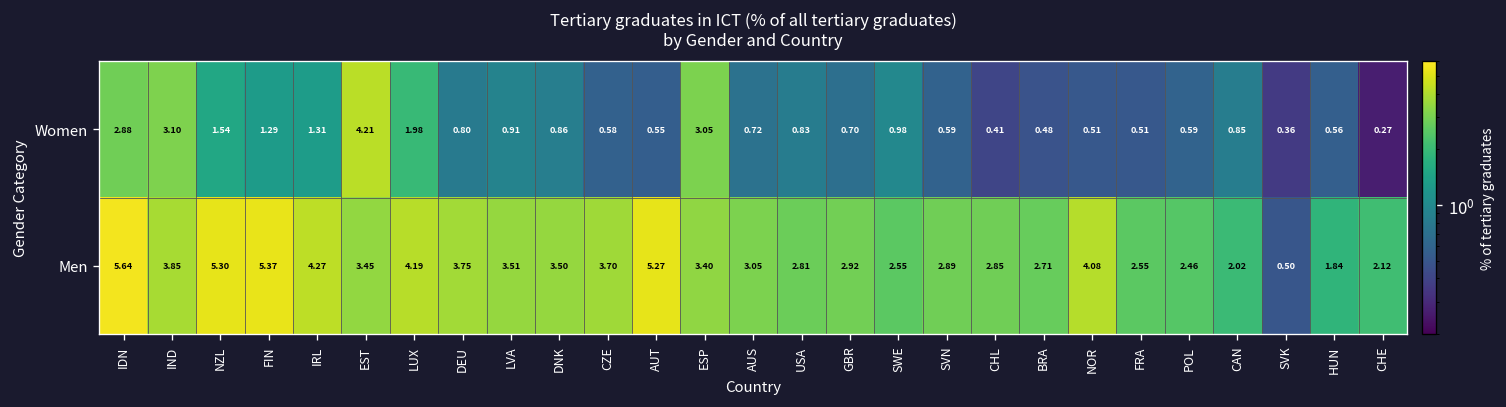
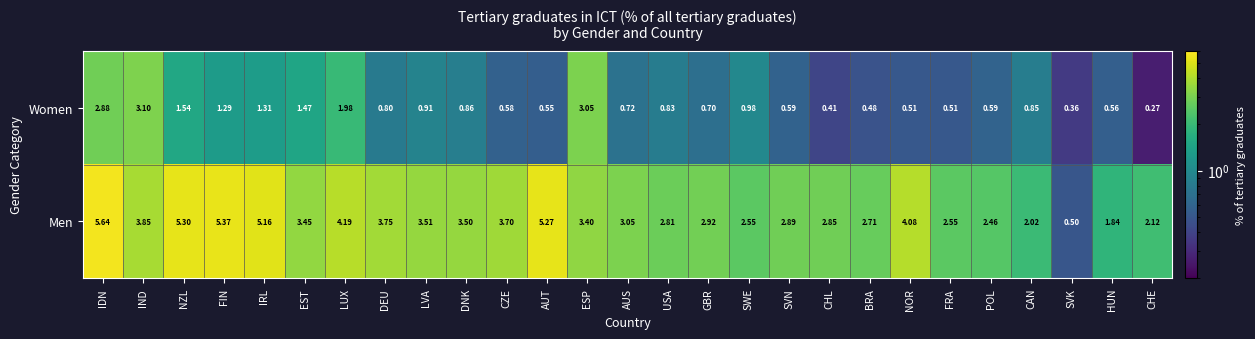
Women, EST: 4.21 -> 1.47
Men, IRL: 4.27 -> 5.16
